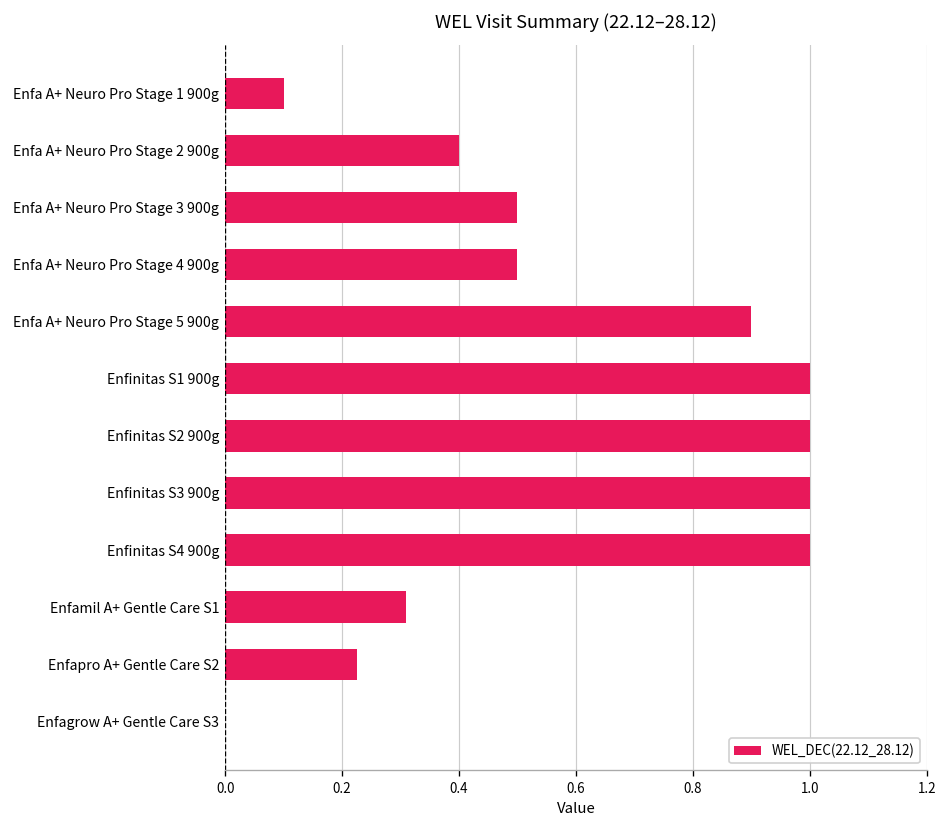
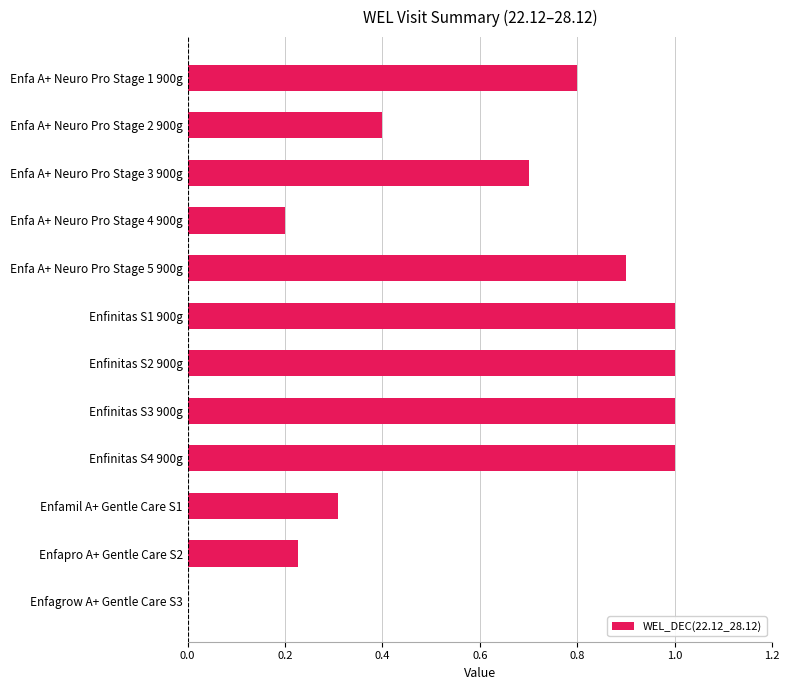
Enfa A+ Neuro Pro Stage 1 900g: 0.1 -> 0.8
Enfa A+ Neuro Pro Stage 3 900g: 0.5 -> 0.7
Enfa A+ Neuro Pro Stage 4 900g: 0.5 -> 0.2
